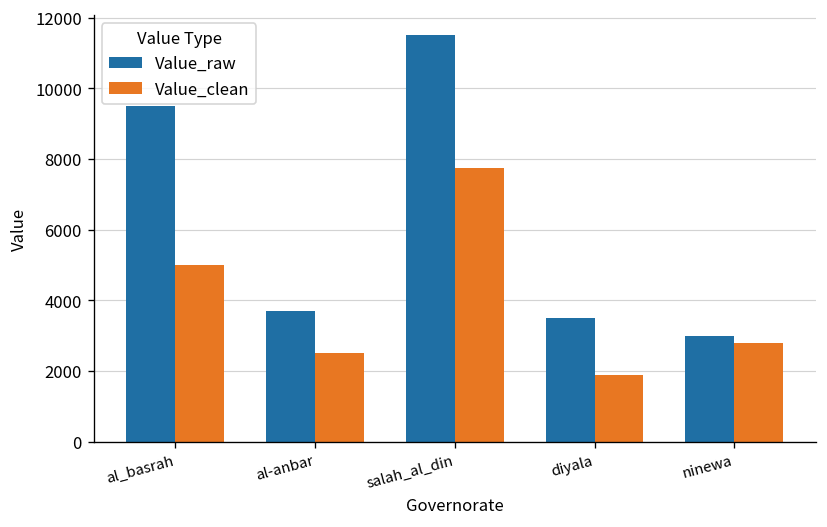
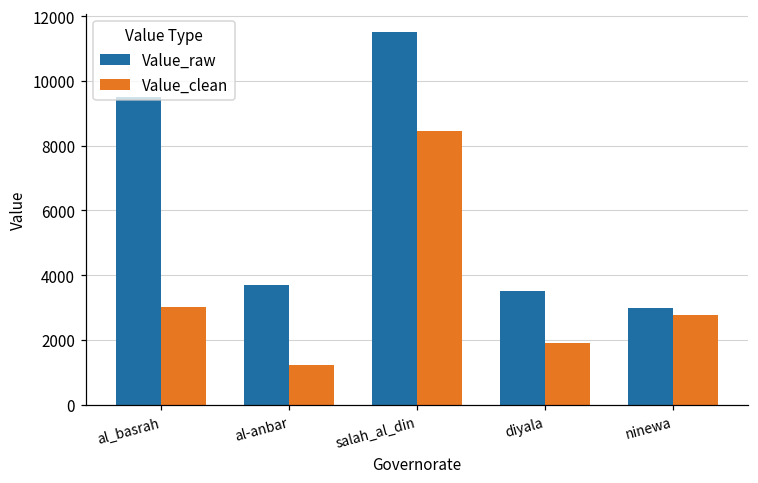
Value_clean, al_basrah: 5000 -> 3000
Value_clean, al-anbar: 2500 -> 1200
Value_clean, salah_al_din: 7800 -> 8500
